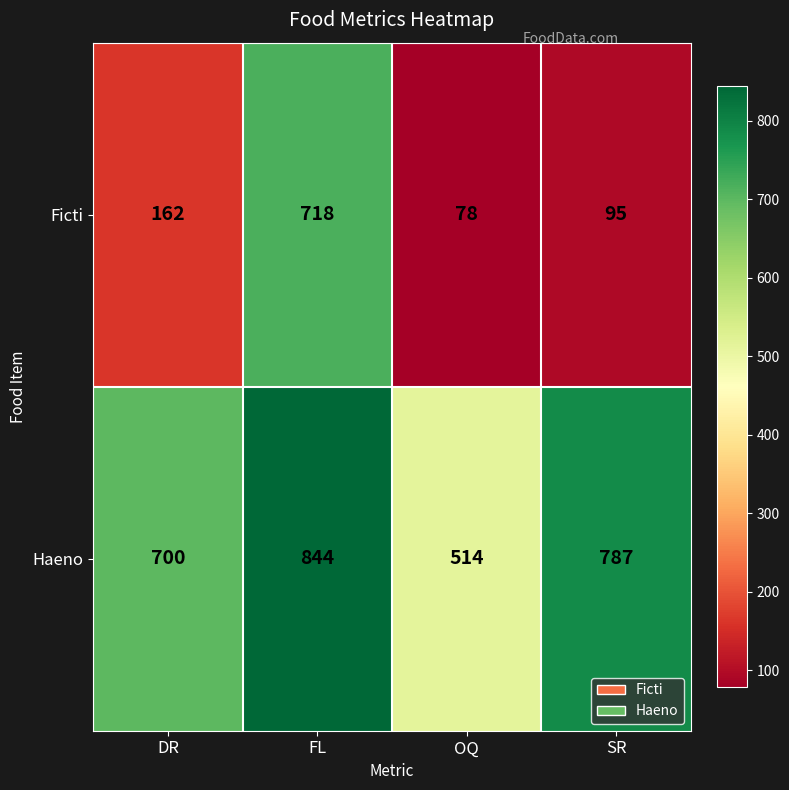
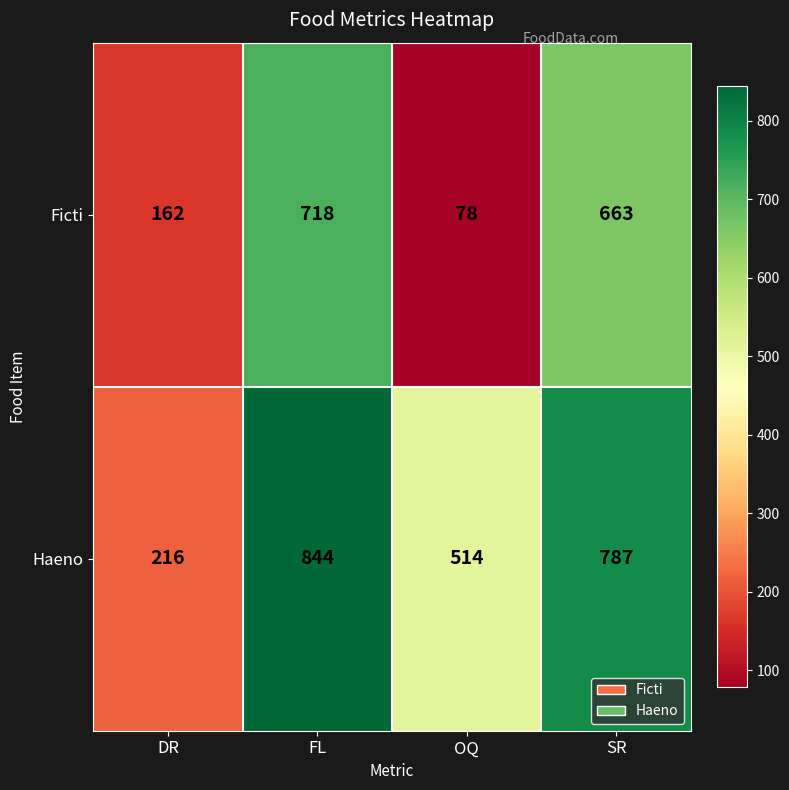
Ficti, SR: 95 -> 663
Haeno, DR: 700 -> 216
